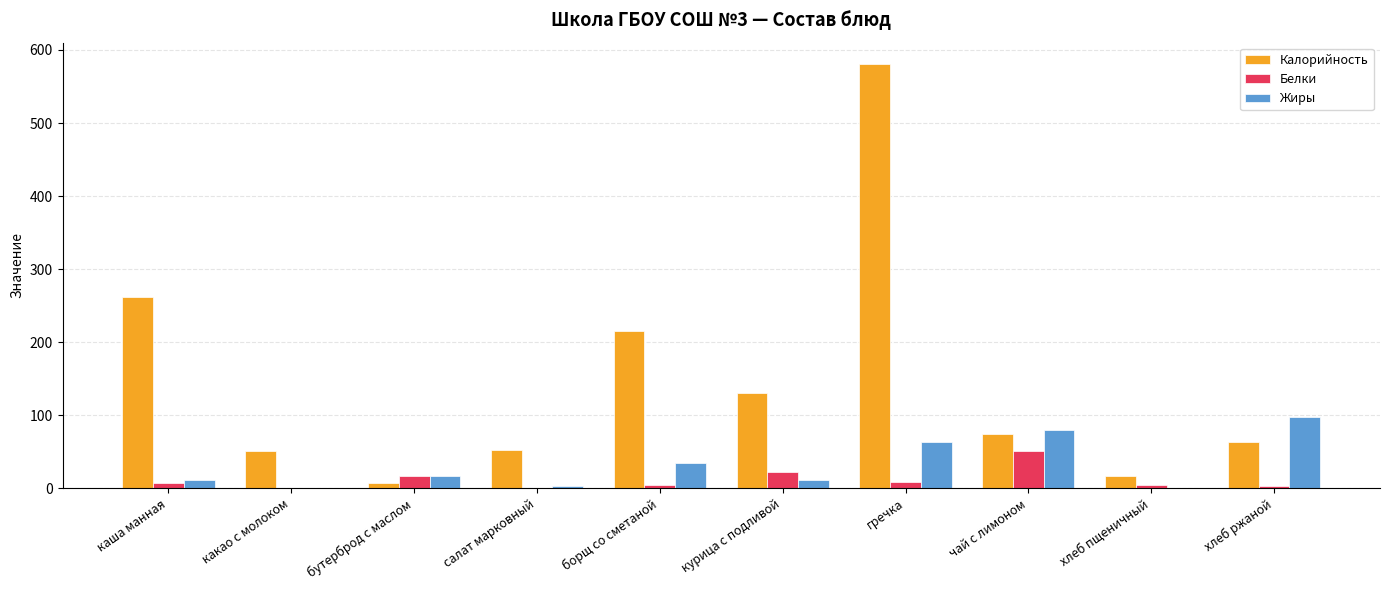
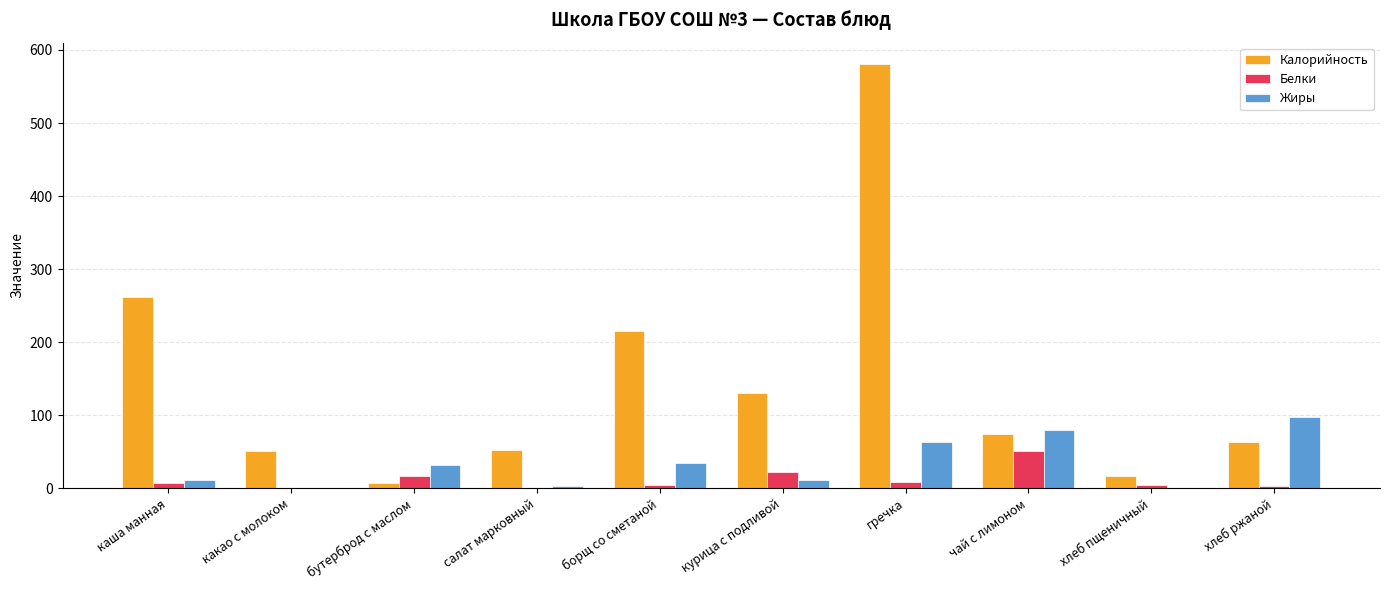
Жиры, бутерброд с маслом: 20 -> 30
